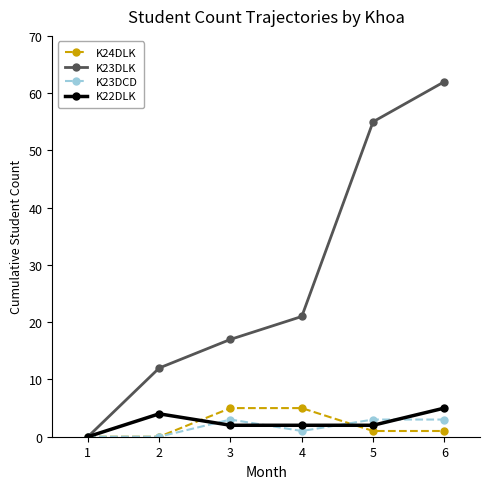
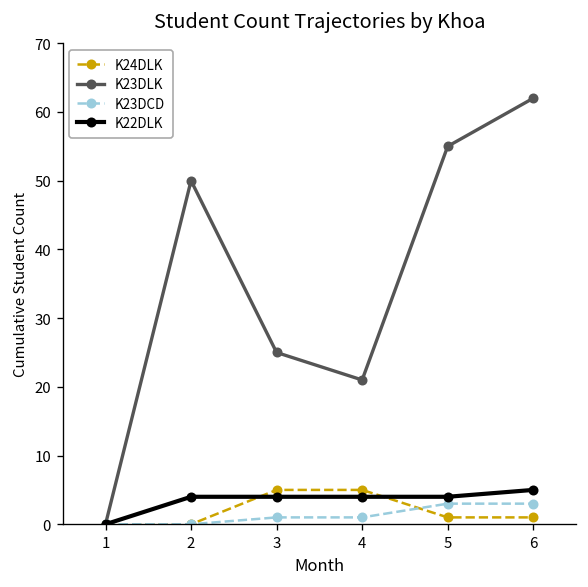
K23DLK, 2: 12 -> 50
K23DLK, 3: 17 -> 25
K23DCD, 3: 3 -> 1
K22DLK, 3: 2 -> 4
K22DLK, 4: 2 -> 4
K22DLK, 5: 2 -> 4
